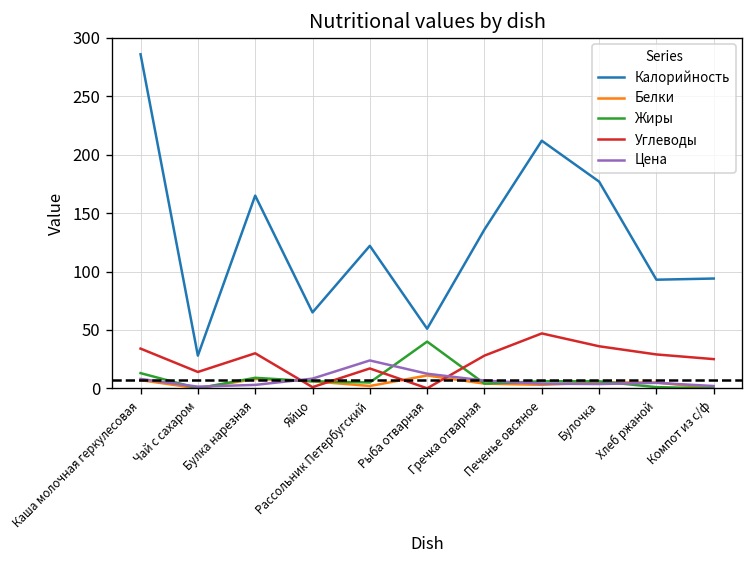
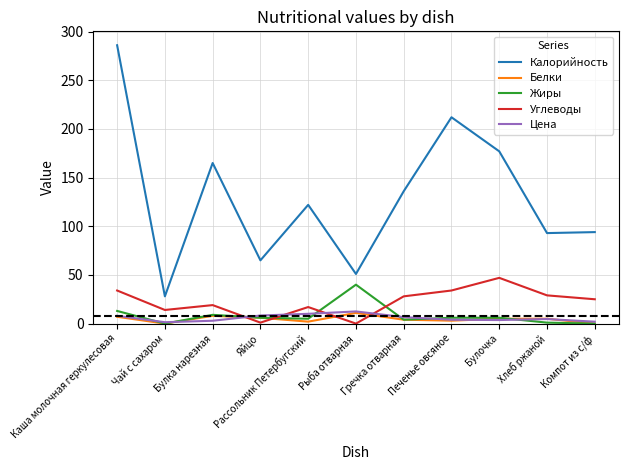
Углеводы, Булка нарезная: 30 -> 20
Цена, Рассольник Петербугский: 20 -> 10
Углеводы, Печенье овсяное: 50 -> 30
Углеводы, Булочка: 40 -> 50
